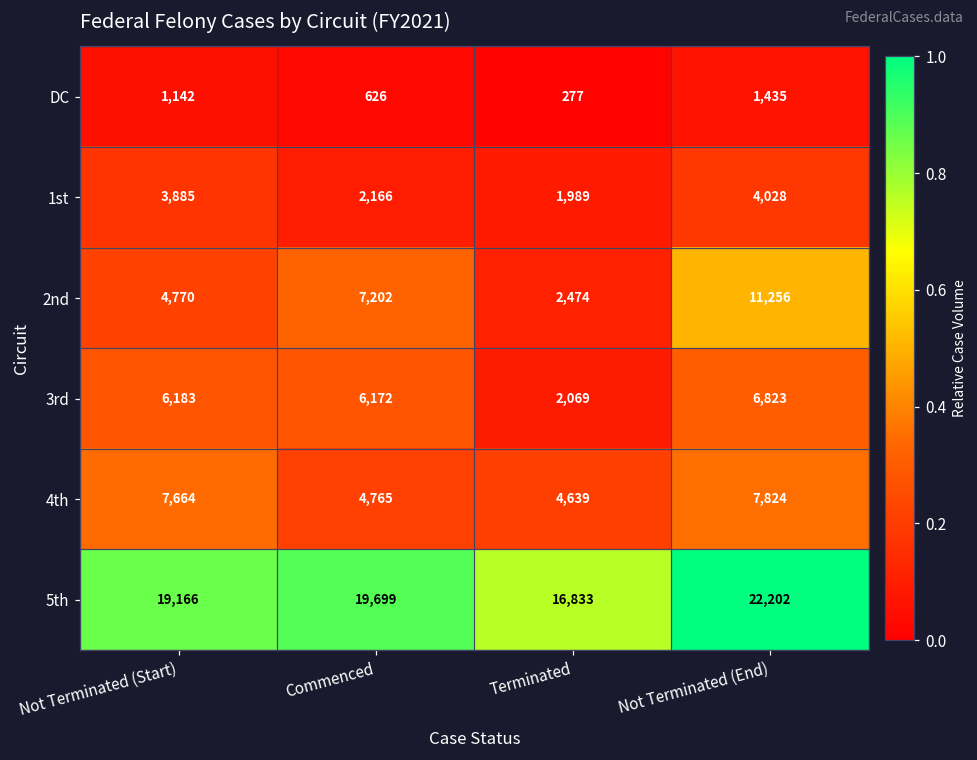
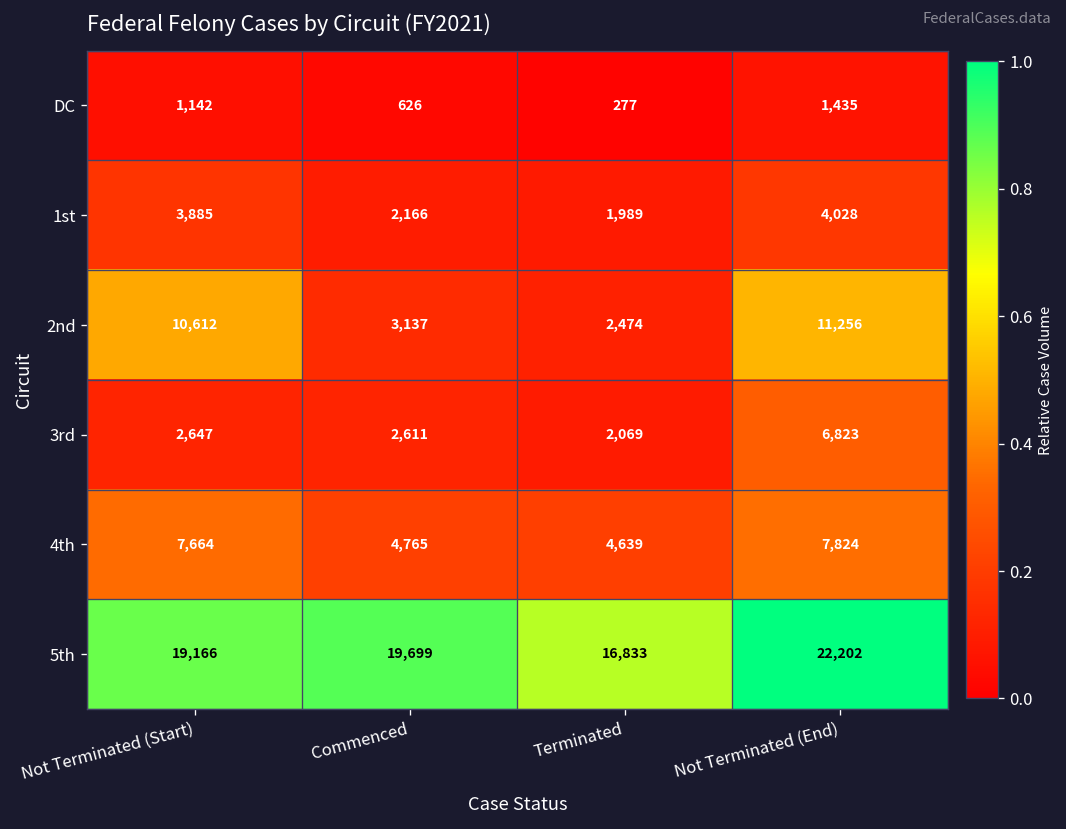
2nd, Not Terminated (Start): 4,770 -> 10,612
2nd, Commenced: 7,202 -> 3,137
3rd, Not Terminated (Start): 6,183 -> 2,647
3rd, Commenced: 6,172 -> 2,611
